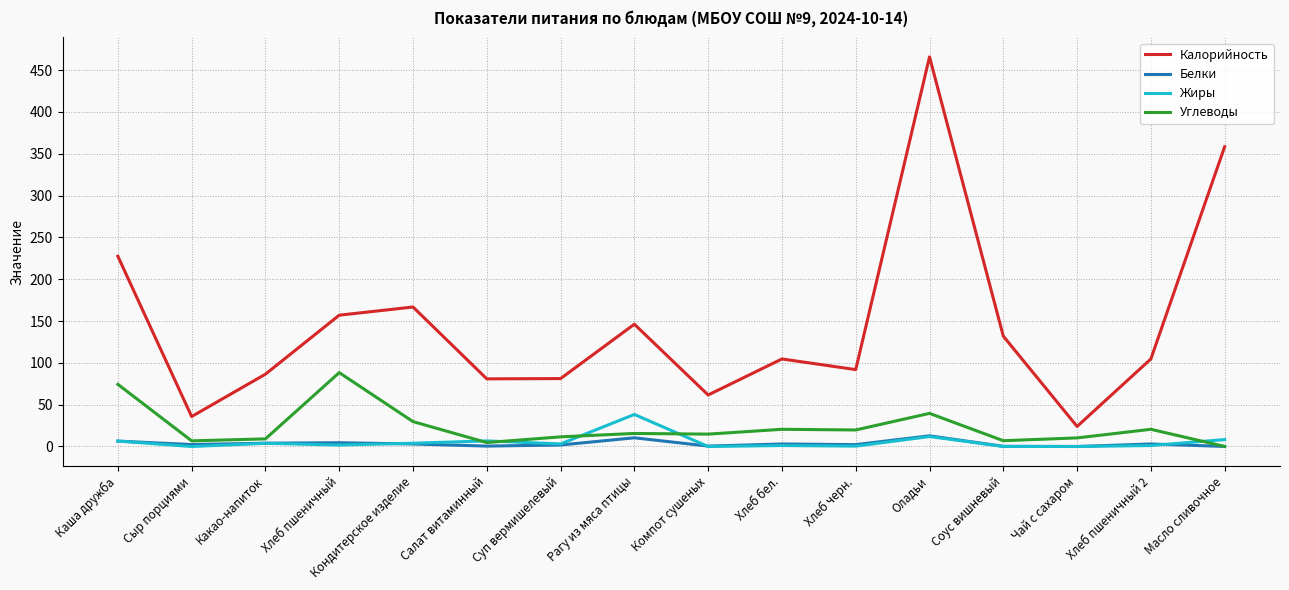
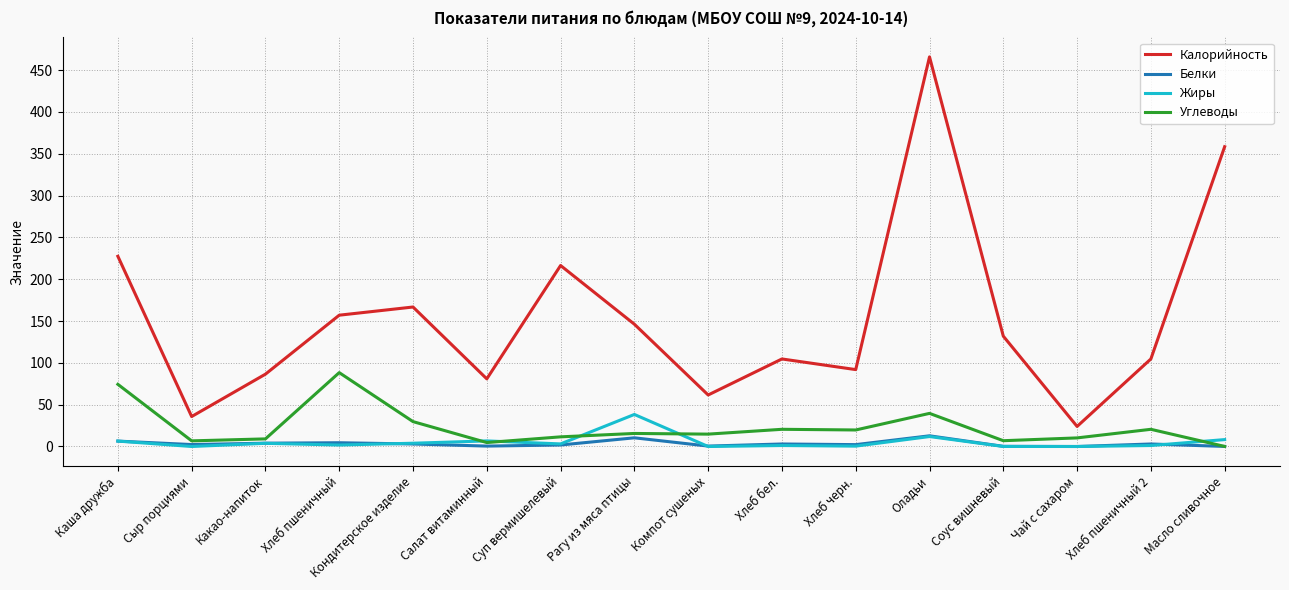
Калорийность, Суп вермишелевый: 80 -> 220
